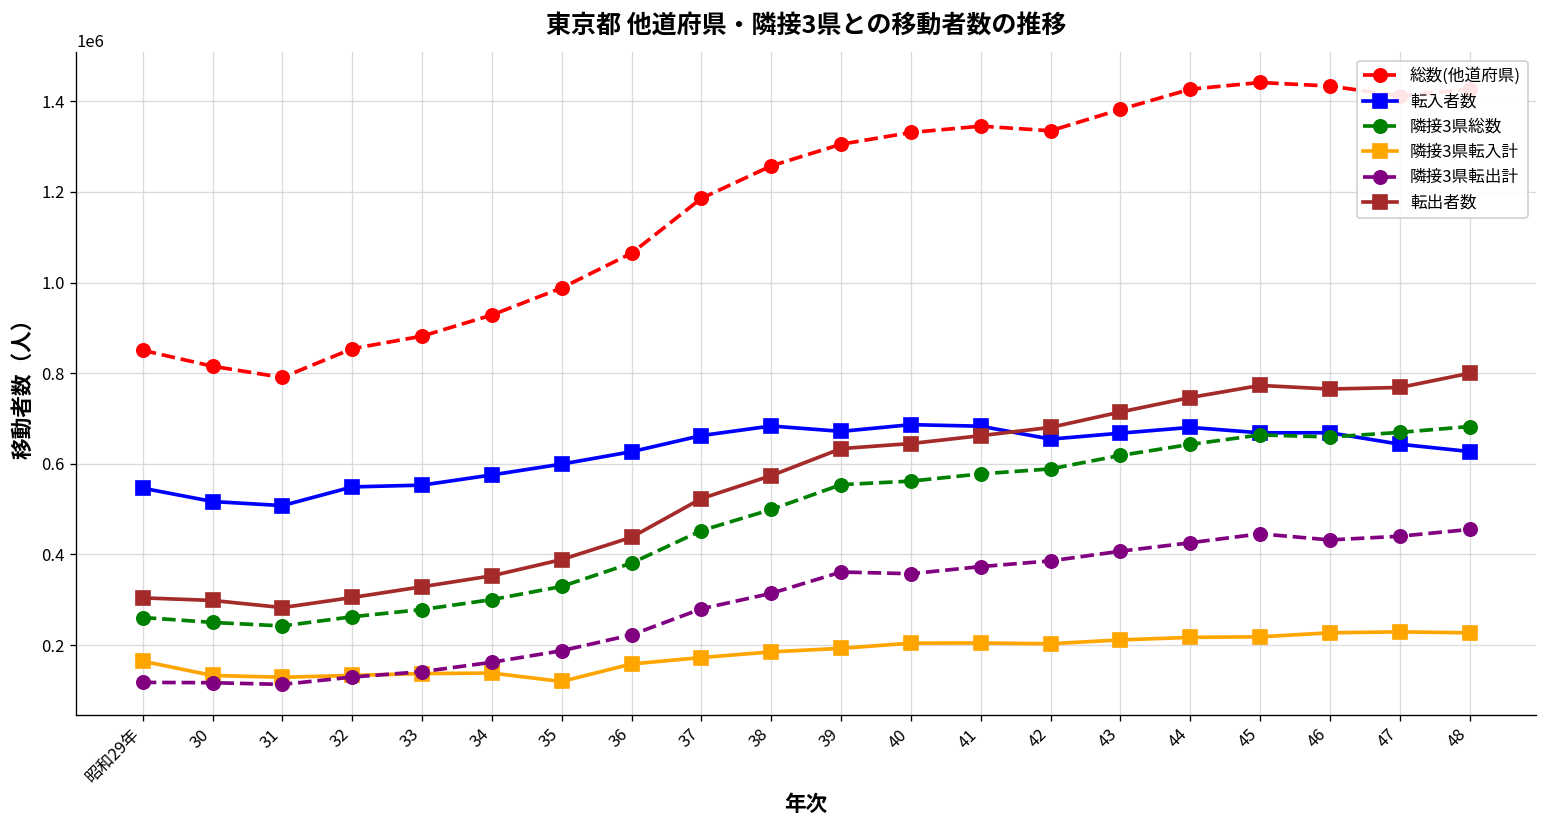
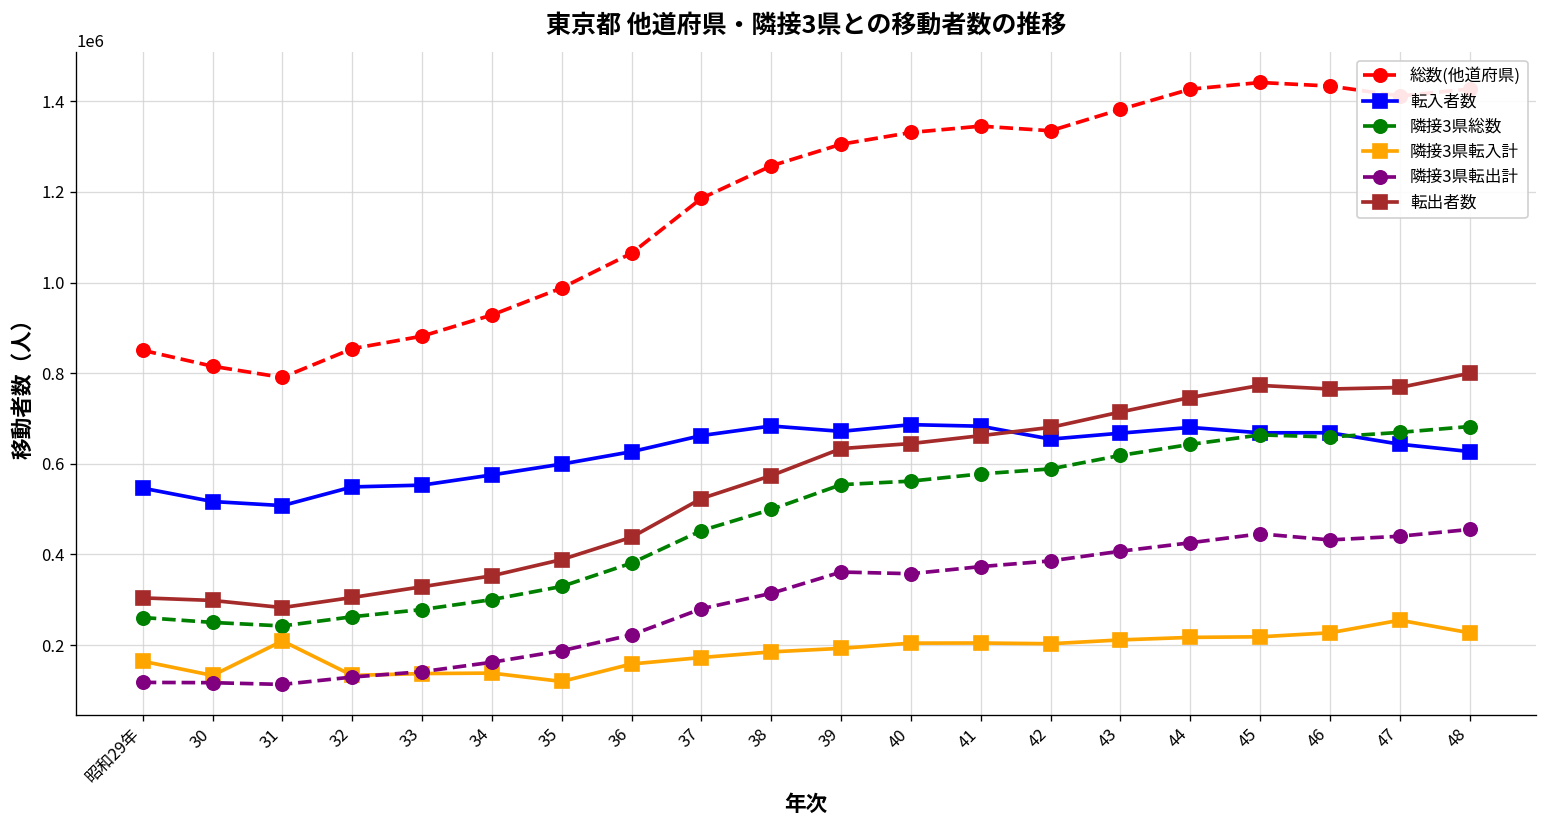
隣接3県転入計, 31: 130000 -> 210000
隣接3県転入計, 47: 230000 -> 250000
